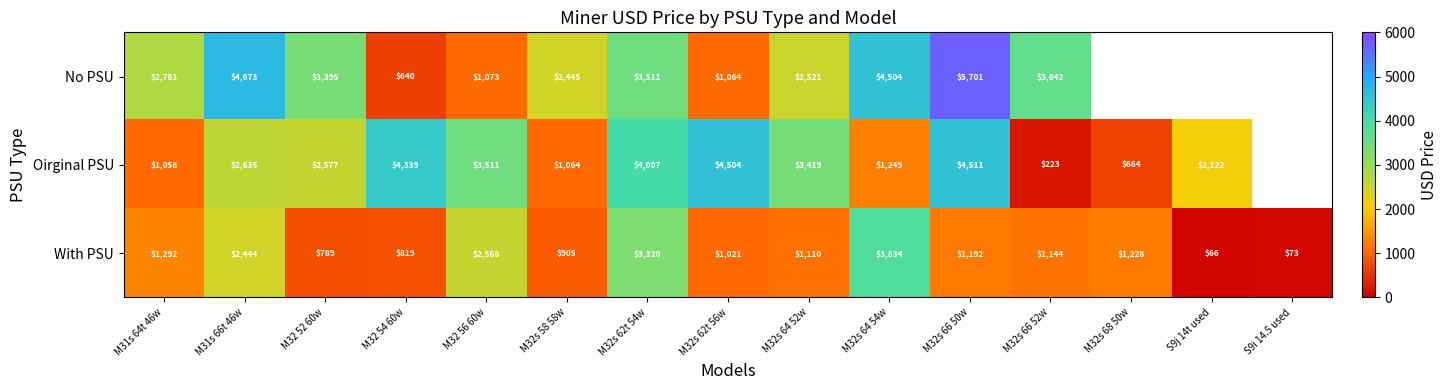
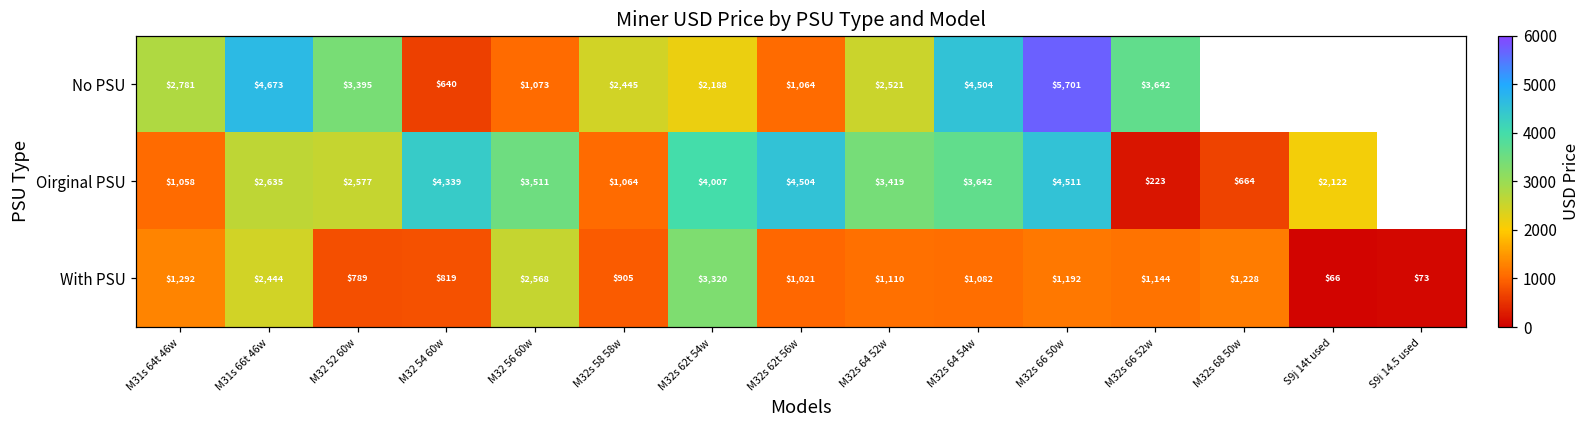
No PSU, M32s 62t 54w: $3,511 -> $2,188
Oirginal PSU, M32s 64 54w: $1,249 -> $3,642
With PSU, M32s 64 54w: $3,834 -> $1,082
